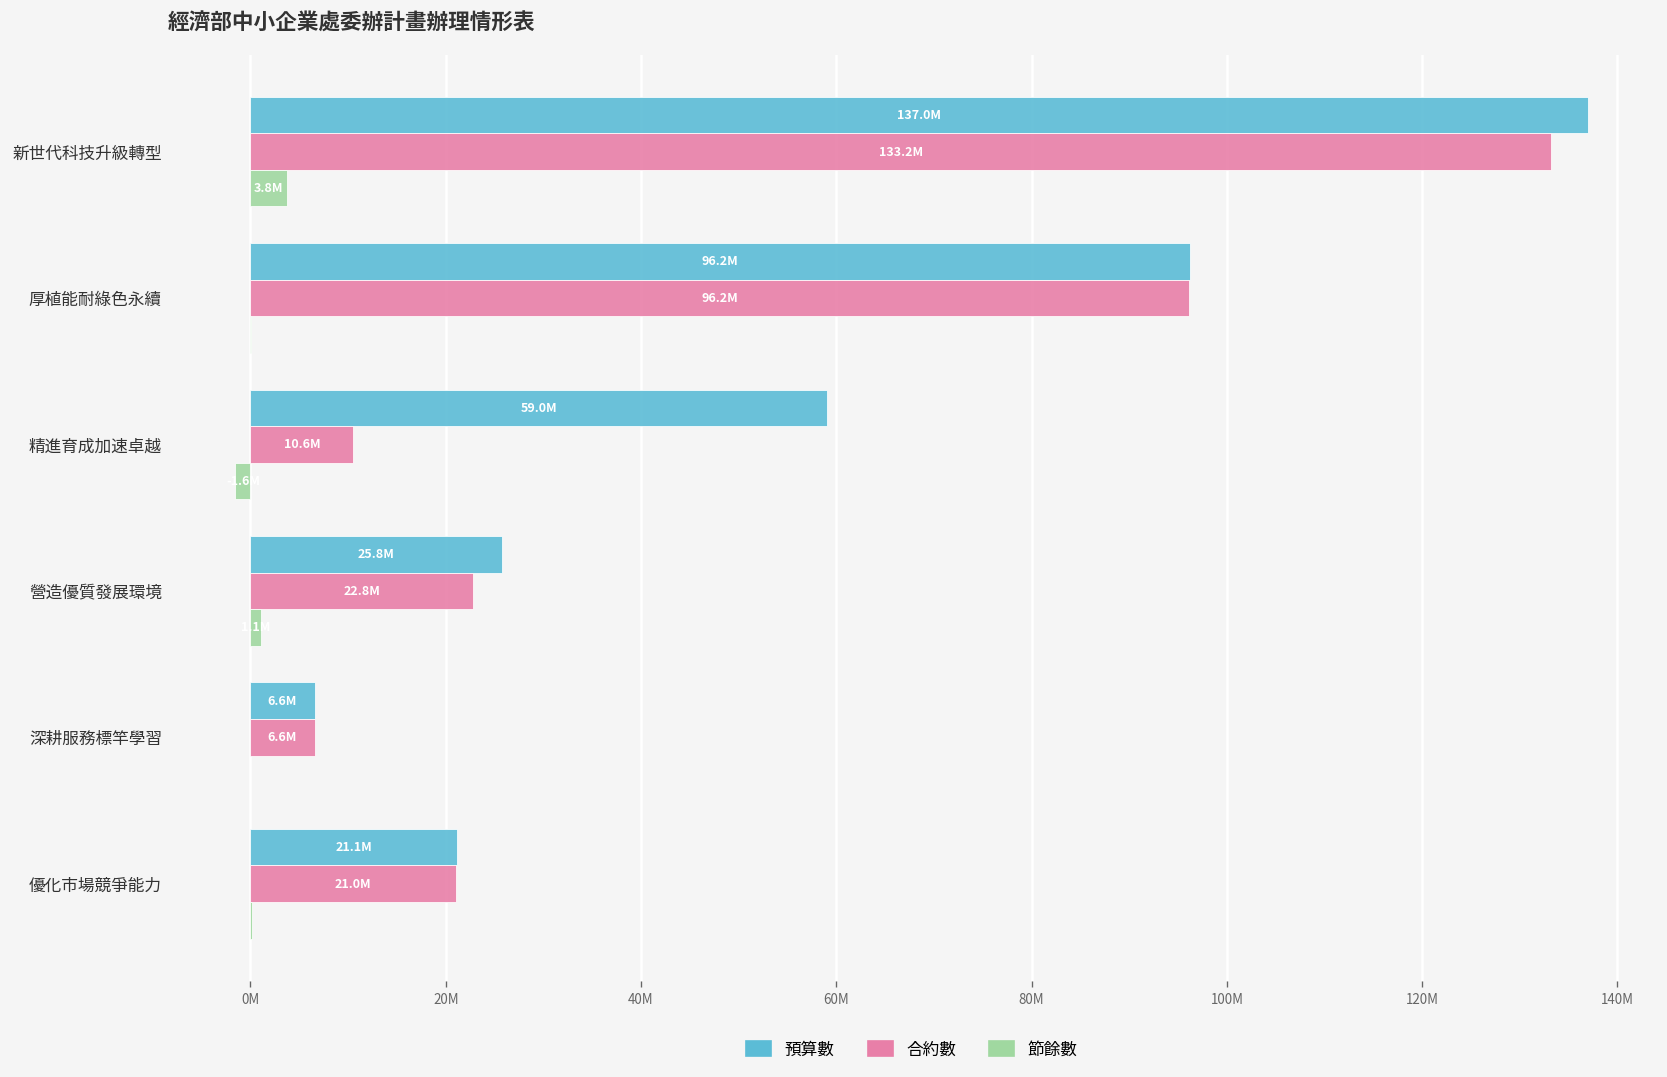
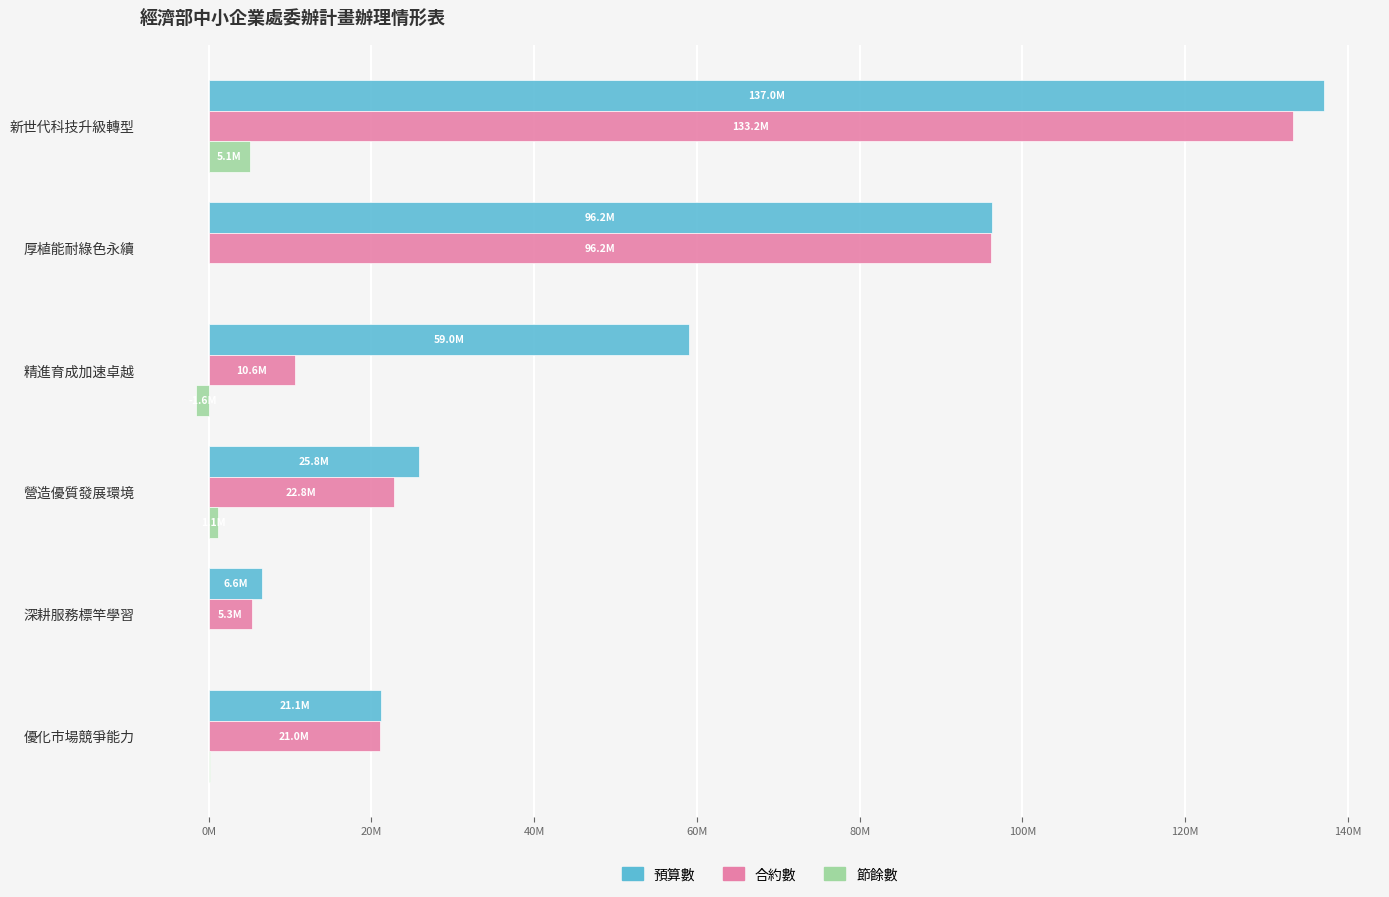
節餘數, 新世代科技升級轉型: 3.8M -> 5.1M
合約數, 深耕服務標竿學習: 6.6M -> 5.3M
